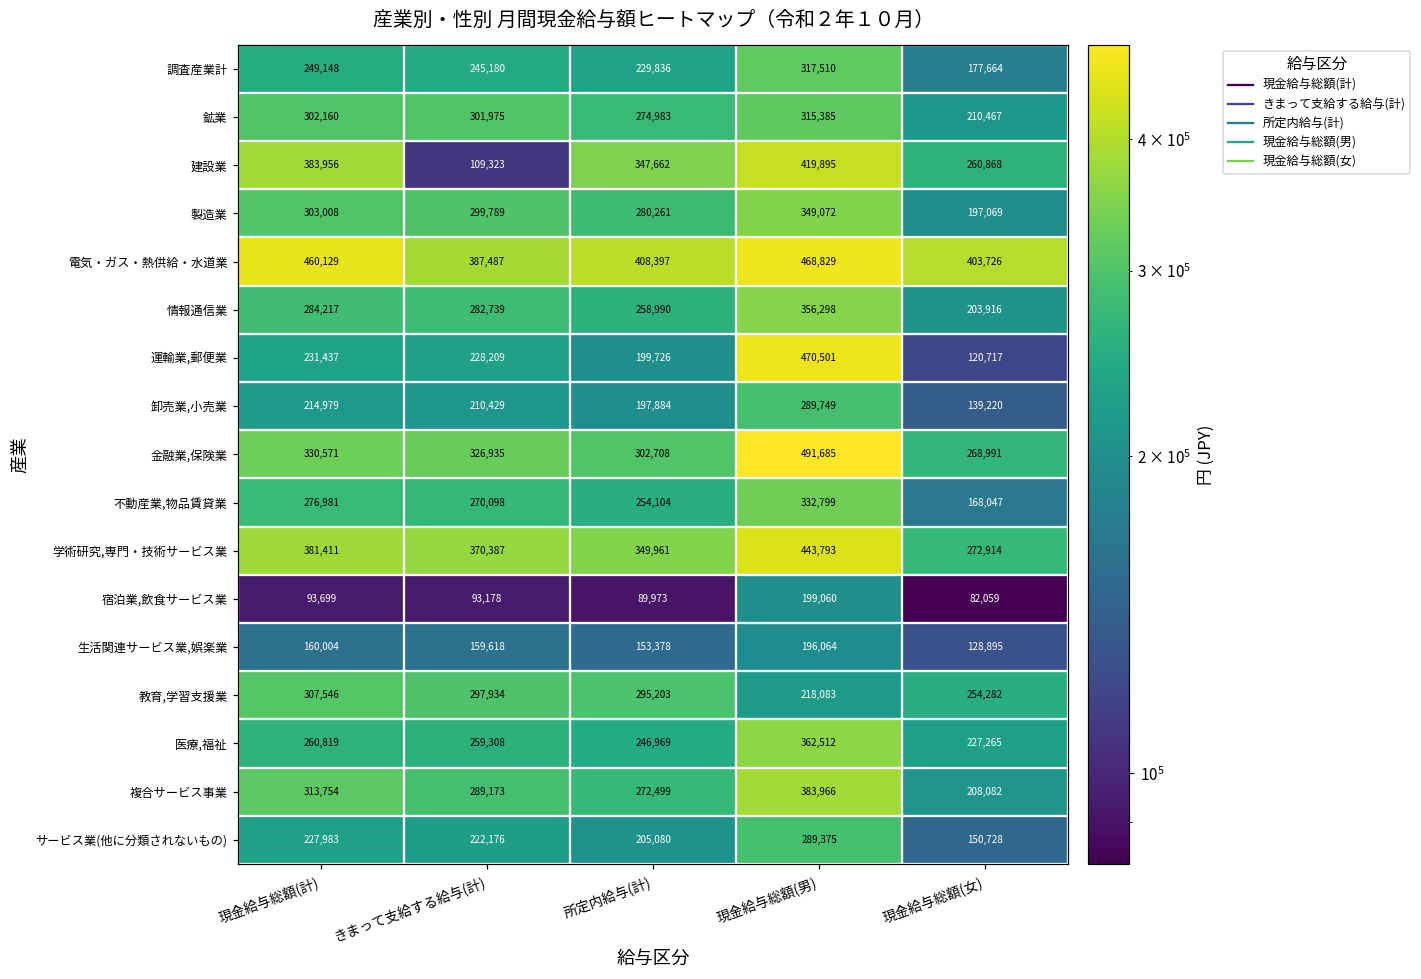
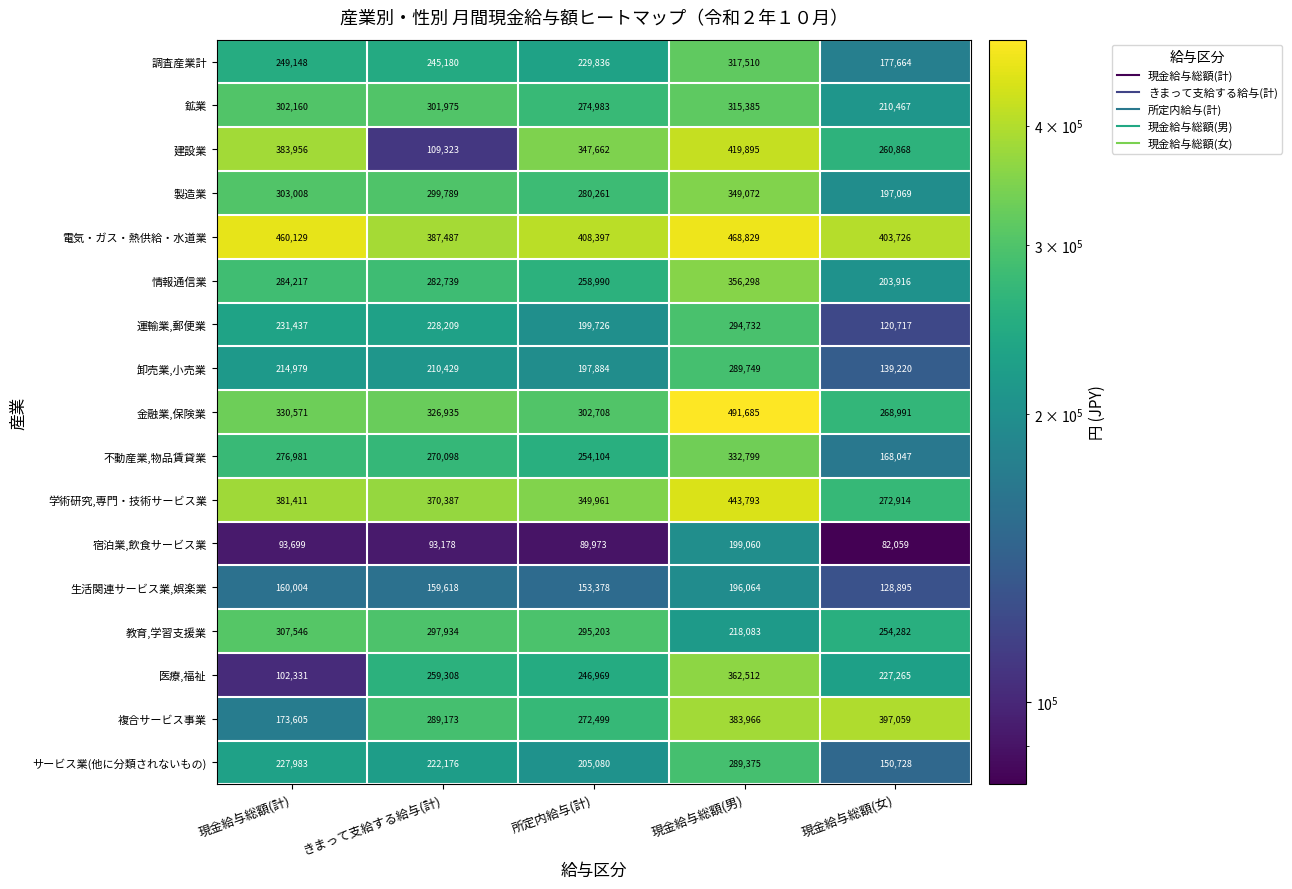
運輸業,郵便業, 現金給与総額(男): 470,501 -> 294,732
医療,福祉, 現金給与総額(計): 260,819 -> 102,331
複合サービス事業, 現金給与総額(計): 313,754 -> 173,605
複合サービス事業, 現金給与総額(女): 208,082 -> 397,059
